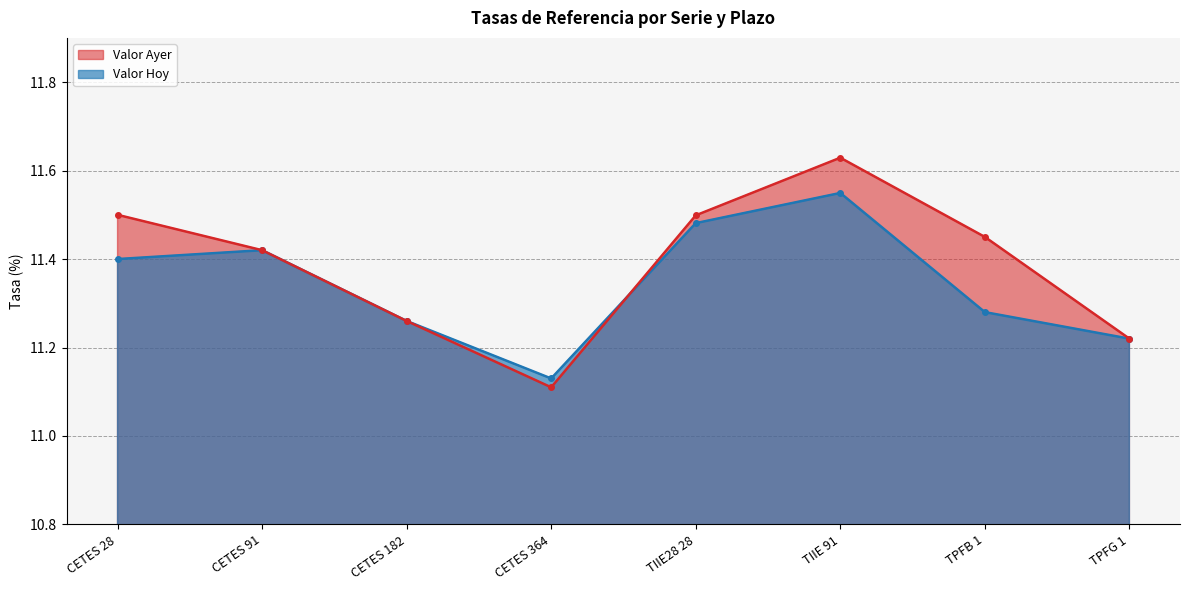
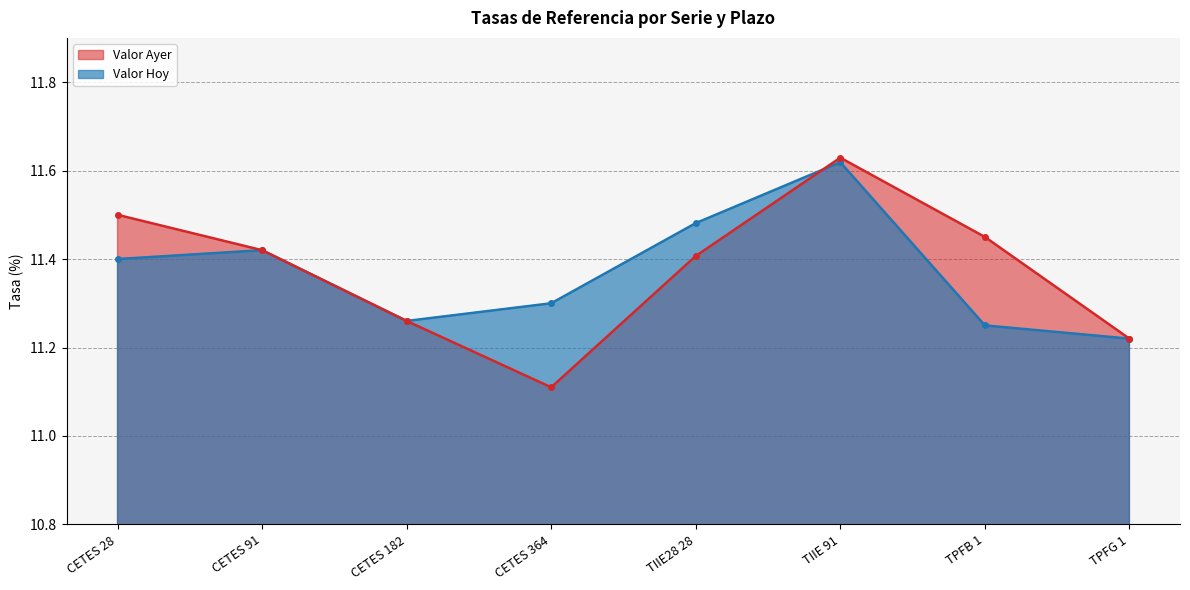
Valor Hoy, CETES 364: 11.13 -> 11.30
Valor Ayer, TIIE28 28: 11.50 -> 11.41
Valor Hoy, TIIE 91: 11.55 -> 11.62
Valor Hoy, TPFB 1: 11.28 -> 11.25
